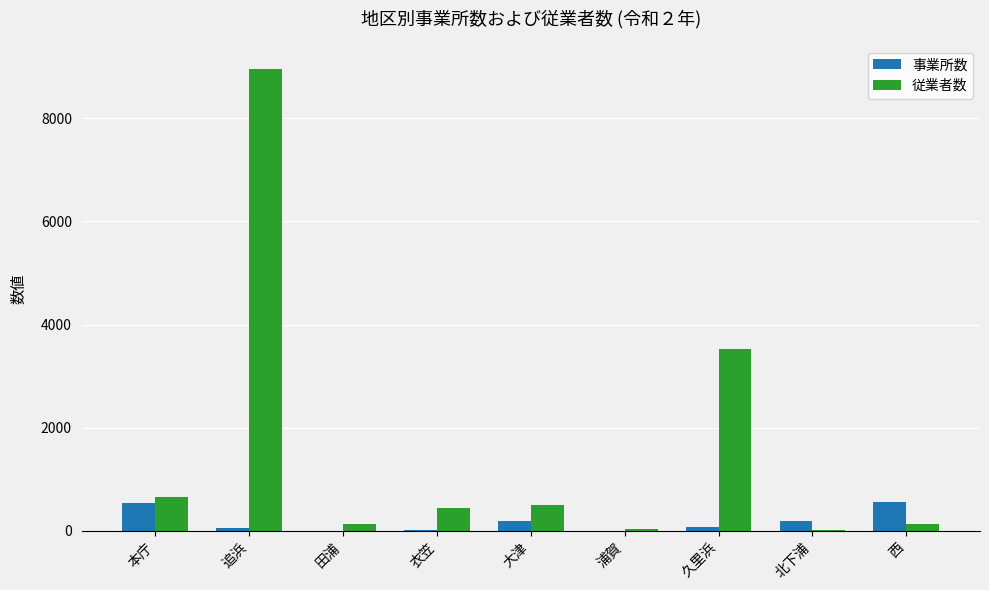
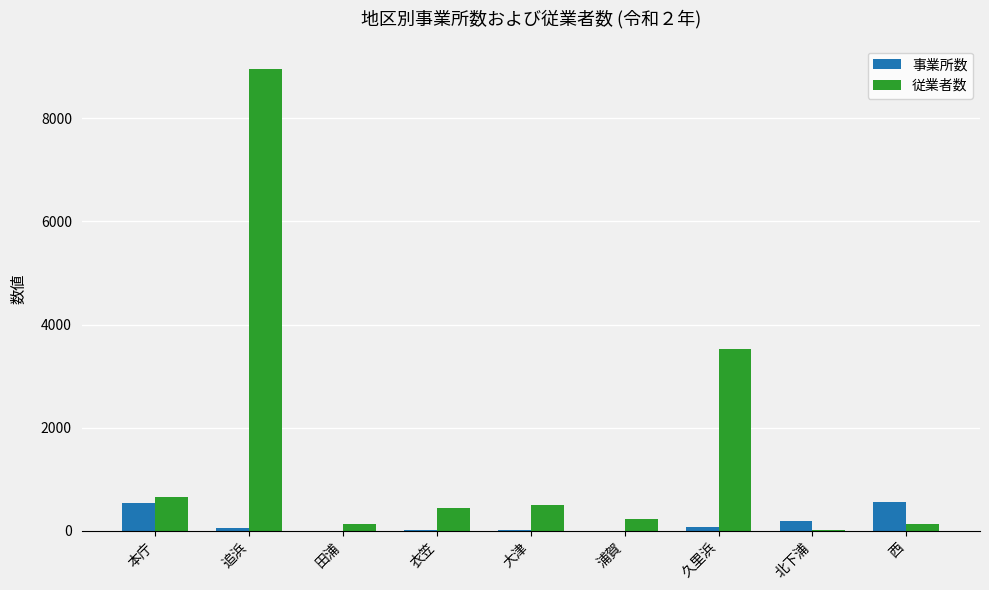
事業所数, 大津: 200 -> 0
従業者数, 浦賀: 0 -> 200
